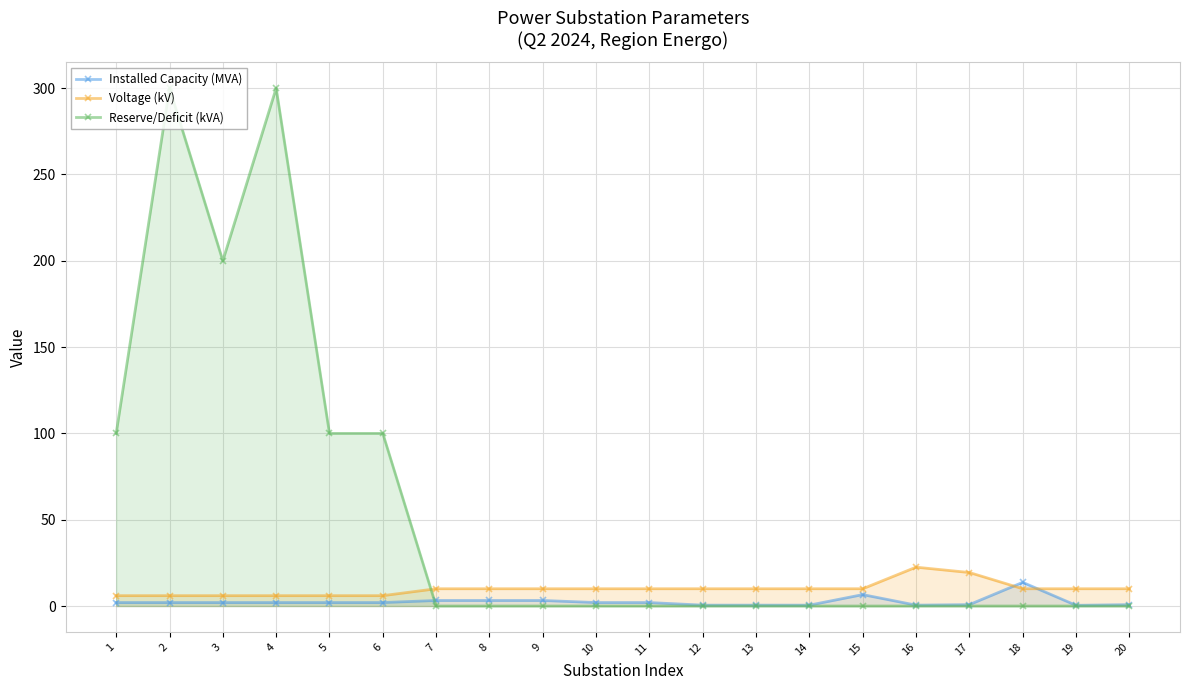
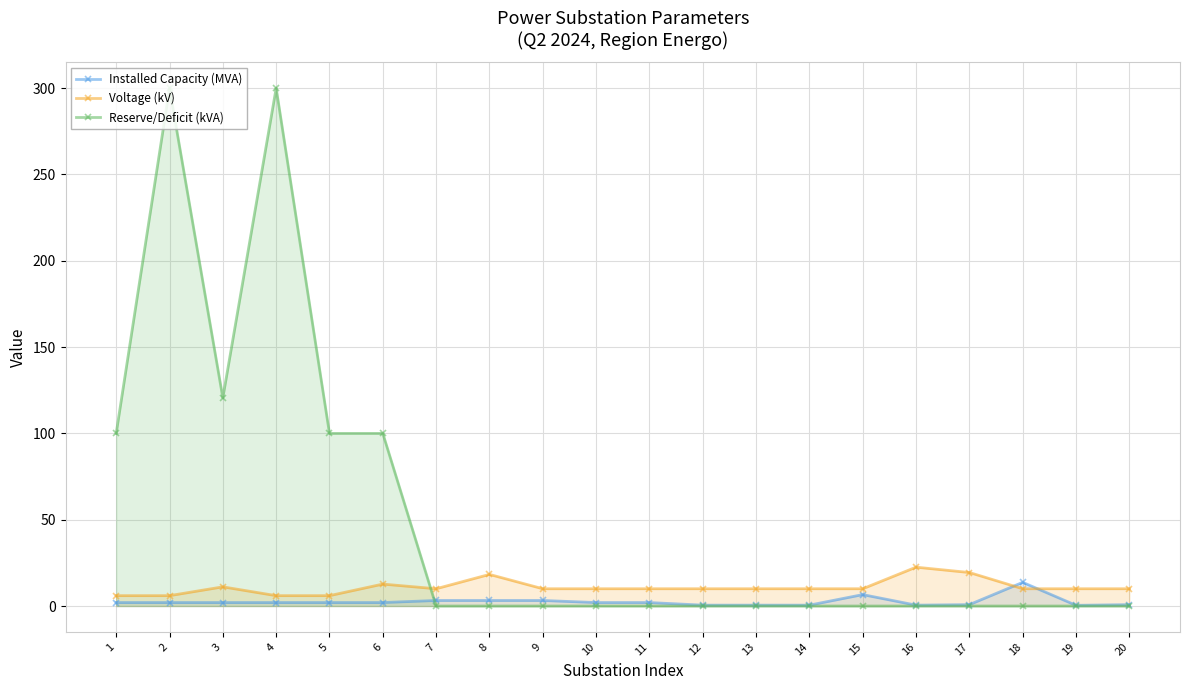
Voltage (kV), 3: 6 -> 11
Reserve/Deficit (kVA), 3: 200 -> 121
Voltage (kV), 6: 6 -> 13
Voltage (kV), 8: 10 -> 18
